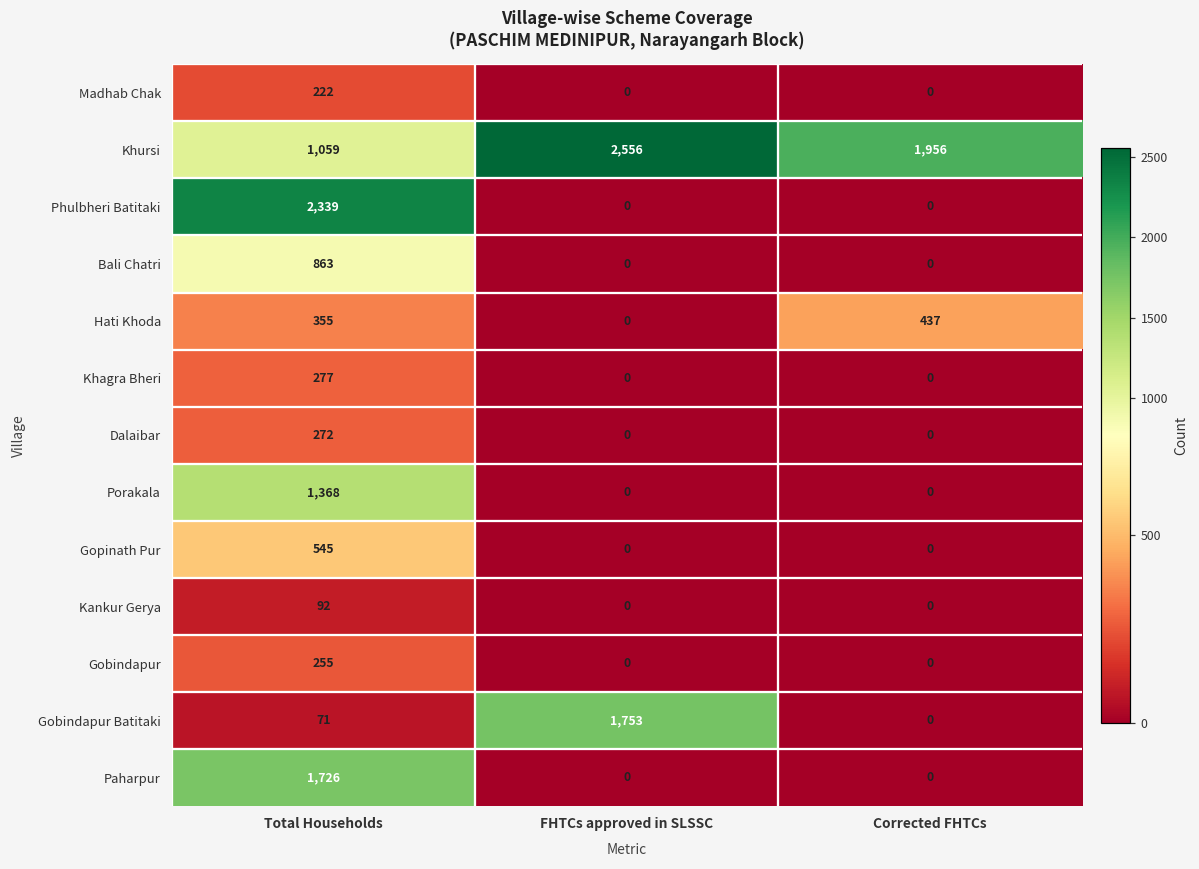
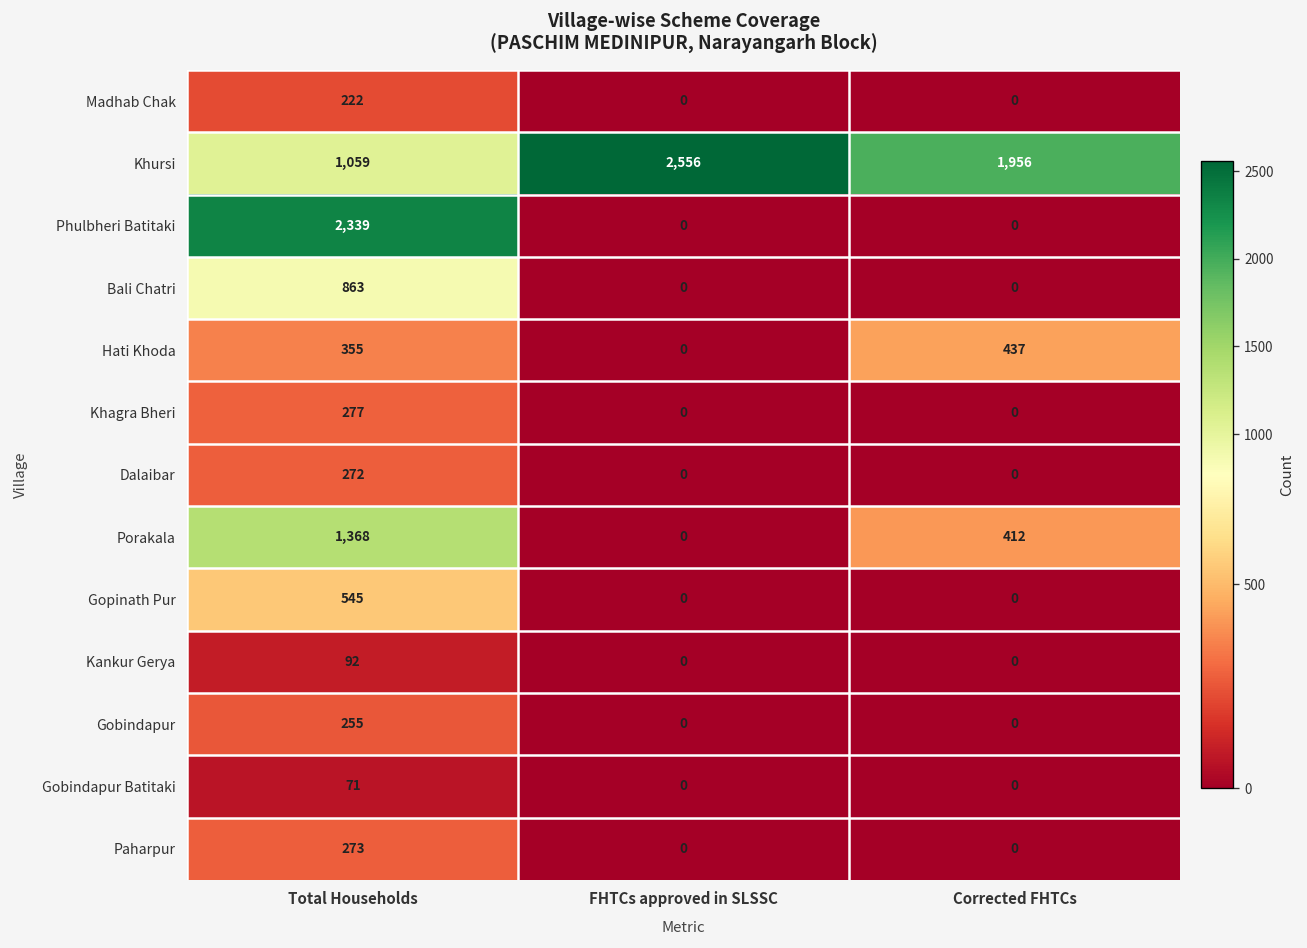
Porakala, Corrected FHTCs: 0 -> 412
Gobindapur Batitaki, FHTCs approved in SLSSC: 1,753 -> 0
Paharpur, Total Households: 1,726 -> 273
